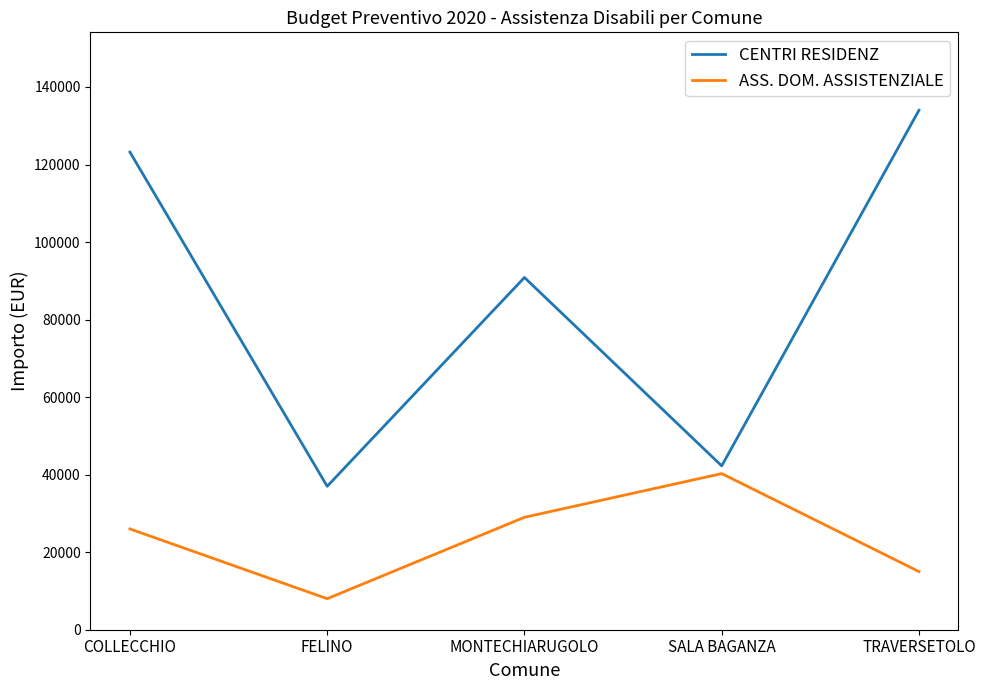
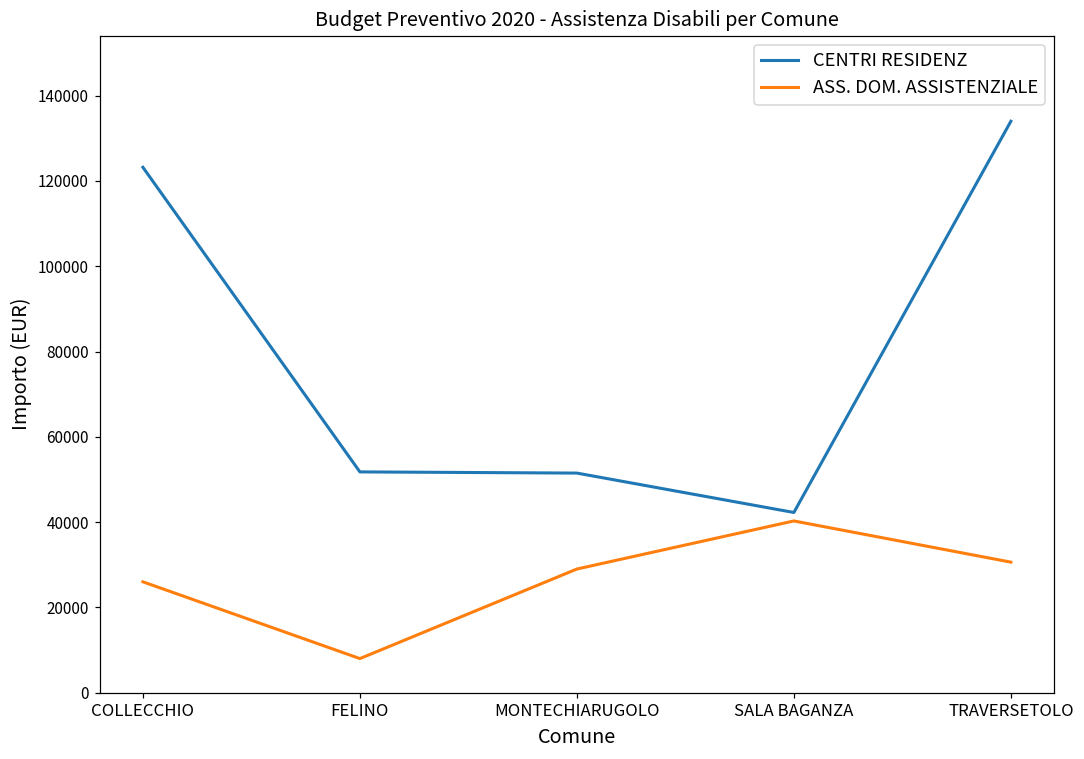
CENTRI RESIDENZ, FELINO: 37000 -> 52000
CENTRI RESIDENZ, MONTECHIARUGOLO: 91000 -> 52000
ASS. DOM. ASSISTENZIALE, TRAVERSETOLO: 15000 -> 31000
